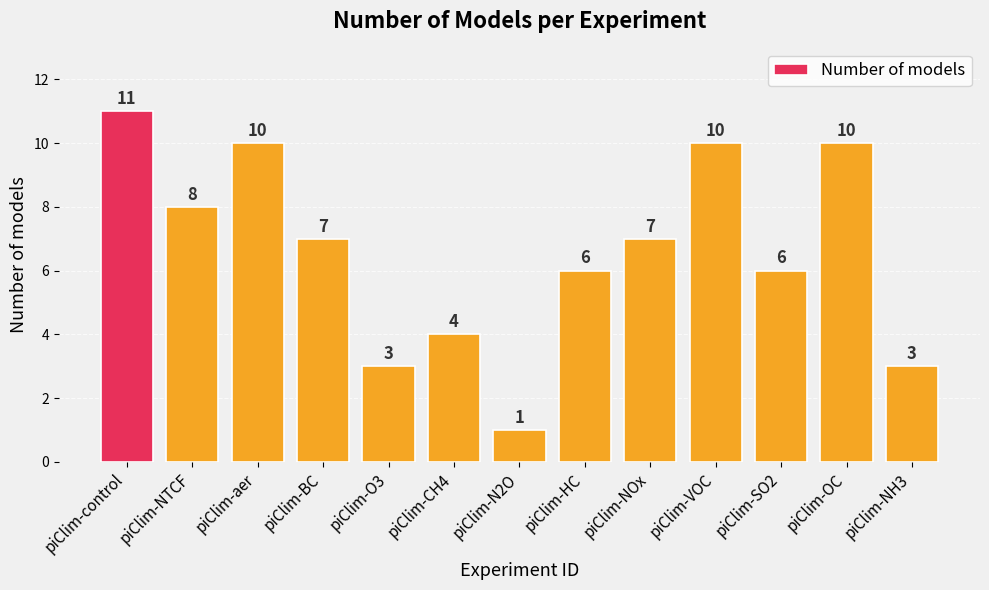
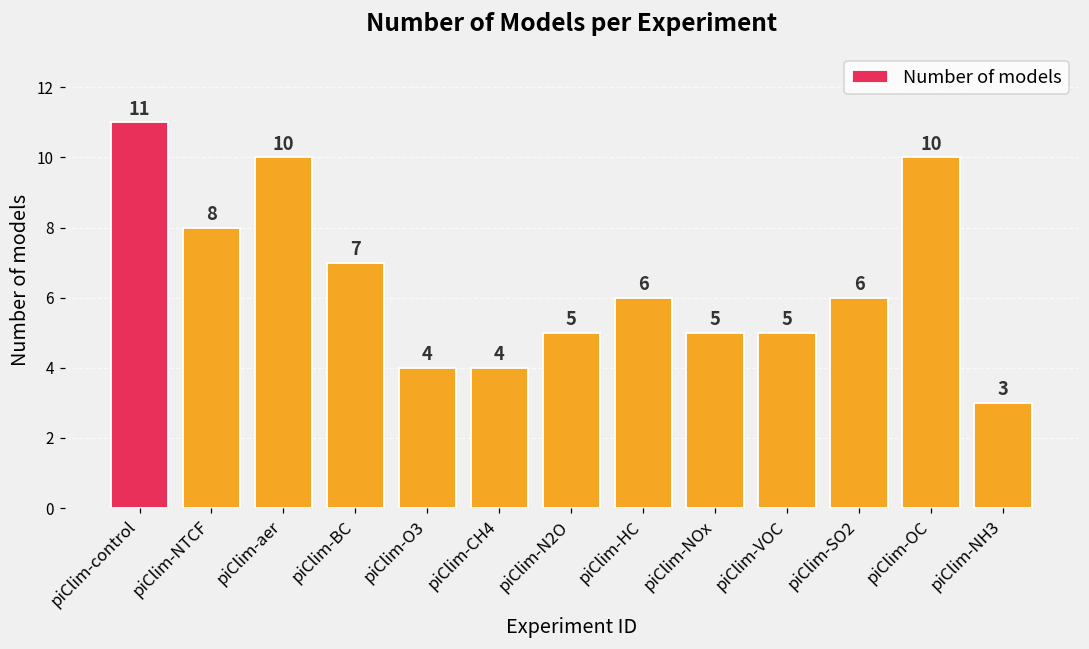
piClim-O3: 3 -> 4
piClim-N2O: 1 -> 5
piClim-NOx: 7 -> 5
piClim-VOC: 10 -> 5
